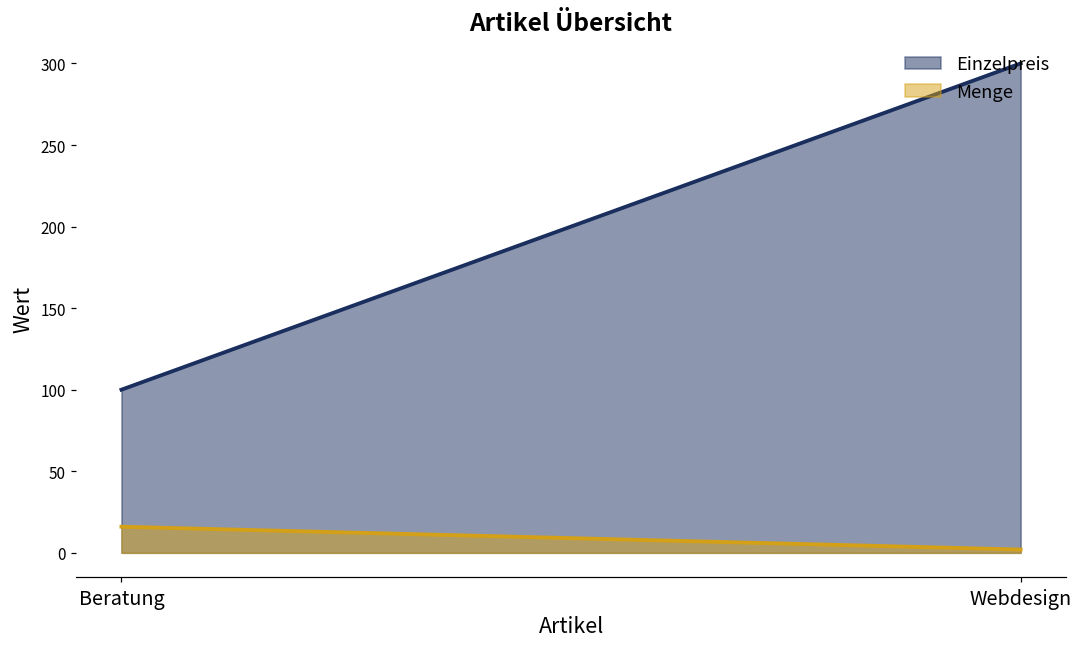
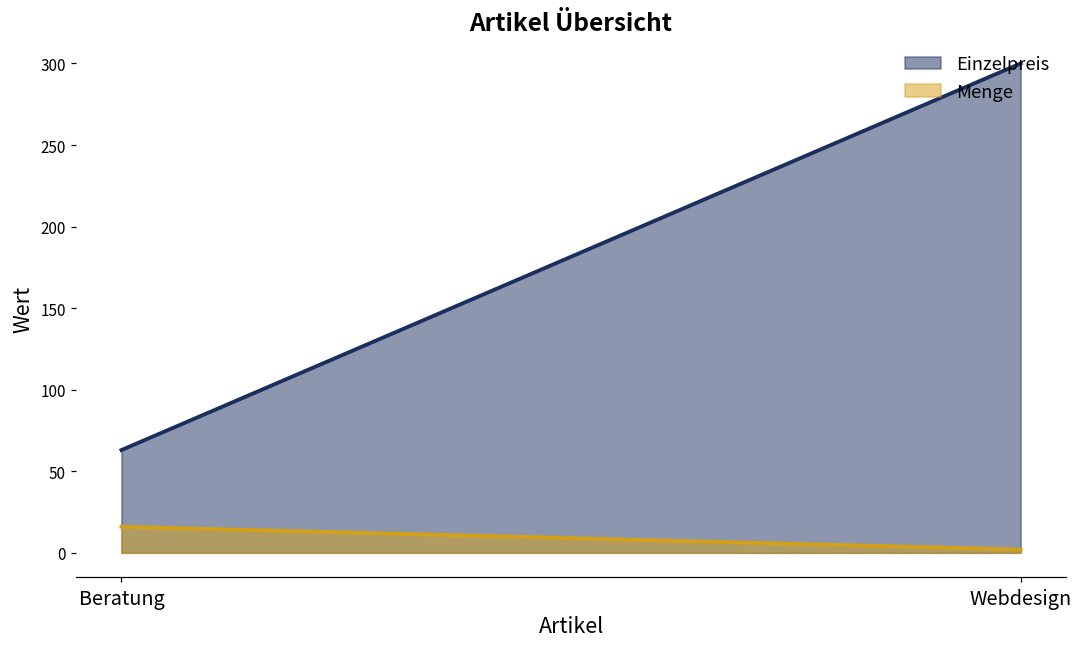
Einzelpreis, Beratung: 100 -> 63
